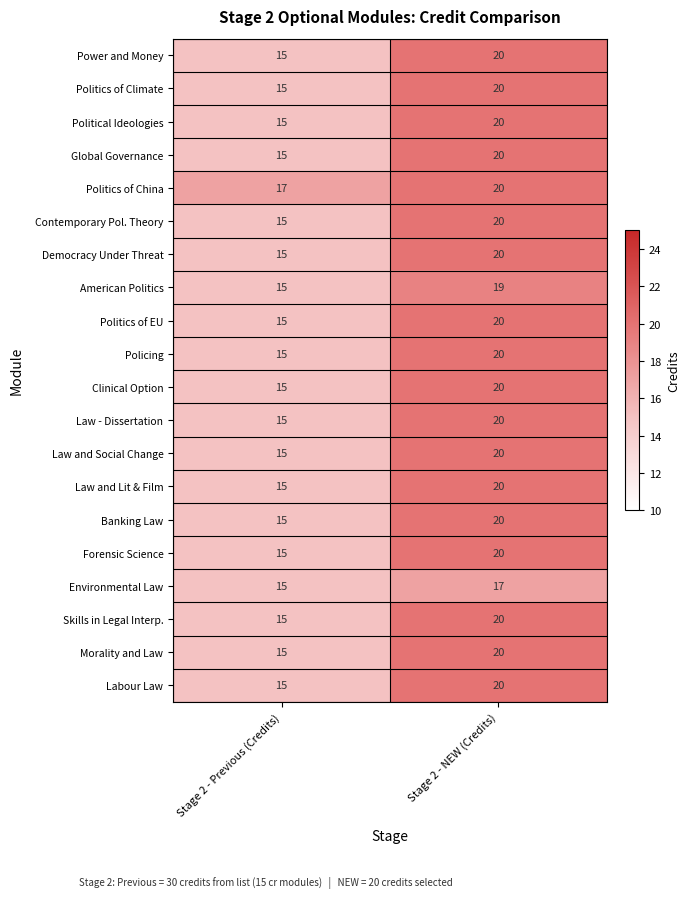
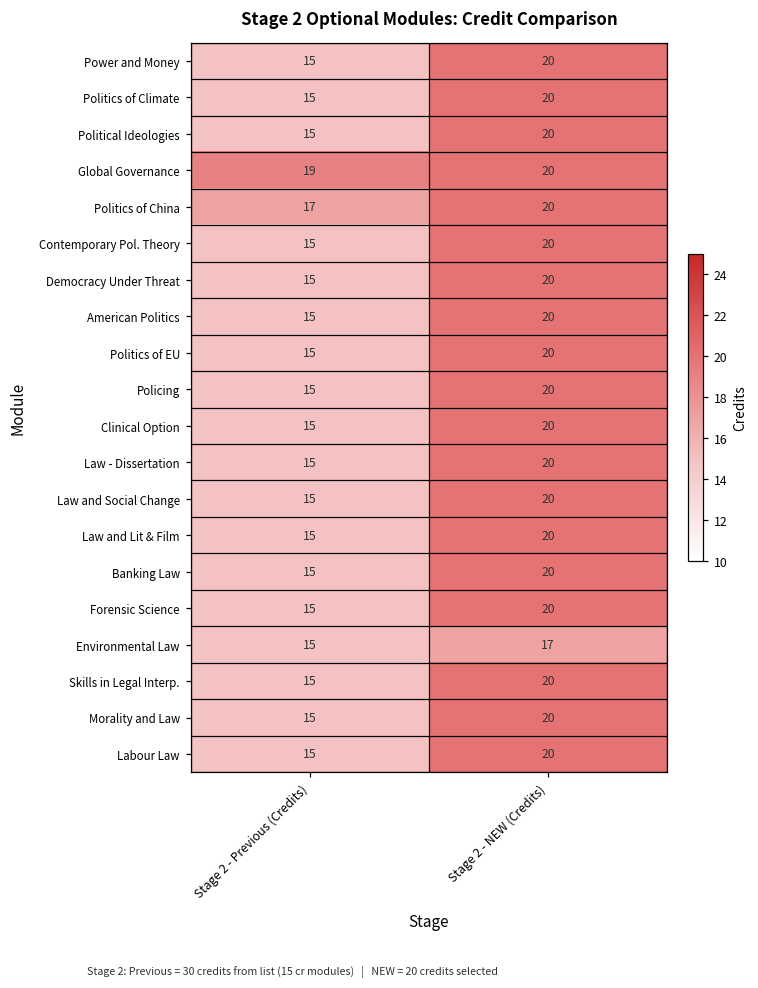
Global Governance, Stage 2 - Previous (Credits): 15 -> 19
American Politics, Stage 2 - NEW (Credits): 19 -> 20
